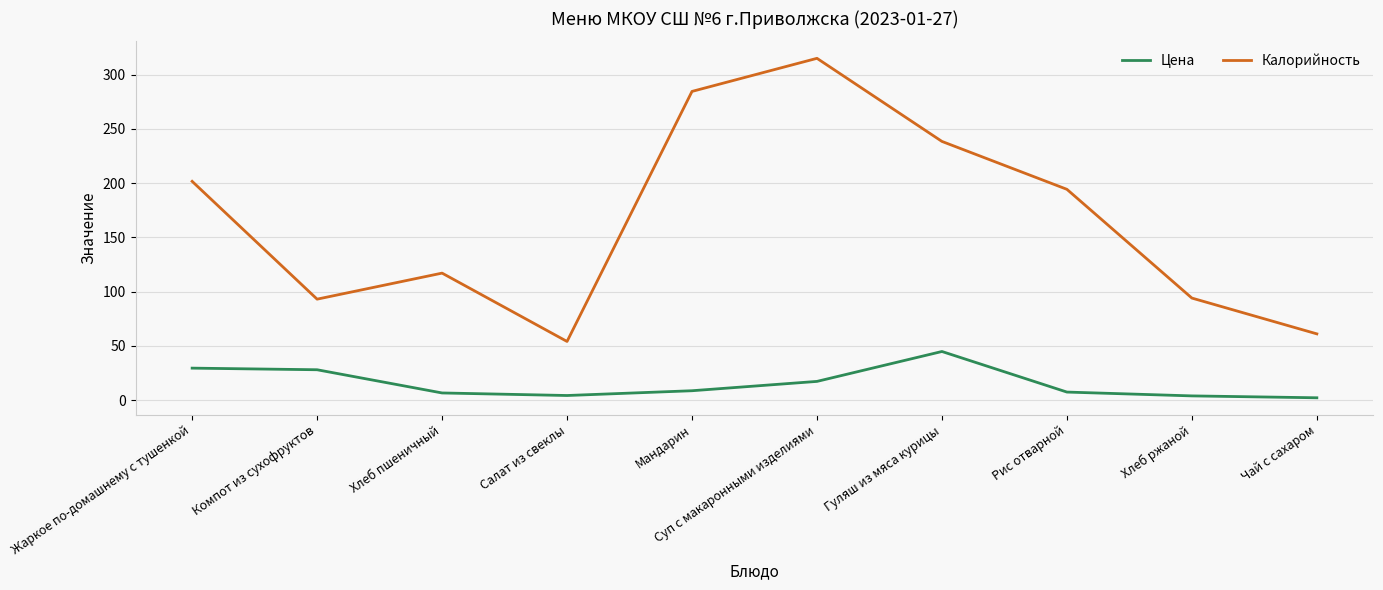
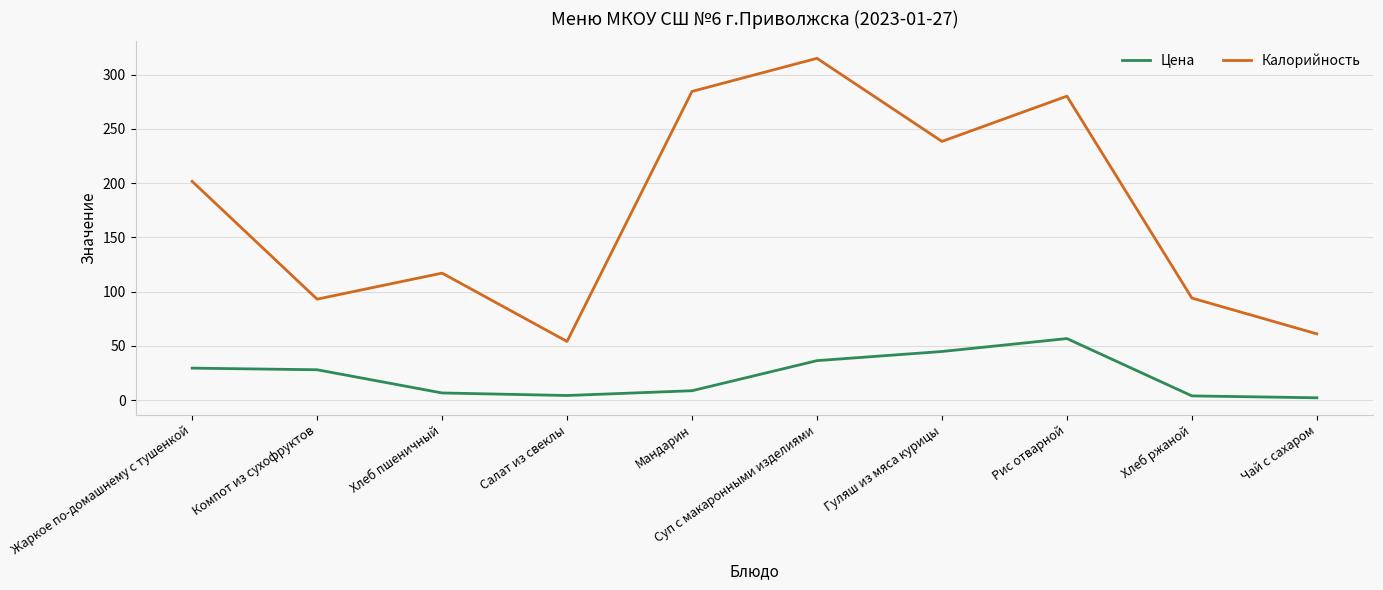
Цена, Суп с макаронными изделиями: 17 -> 36
Цена, Рис отварной: 7 -> 57
Калорийность, Рис отварной: 194 -> 280
